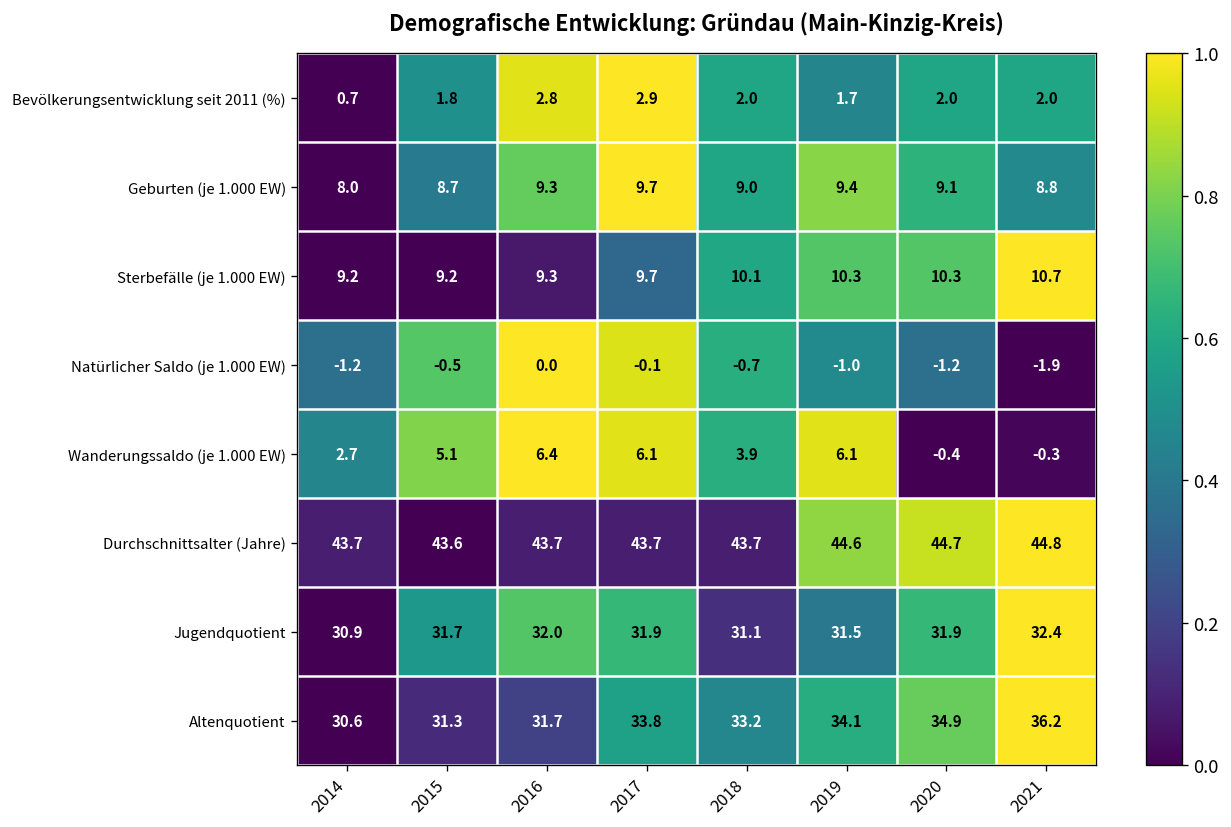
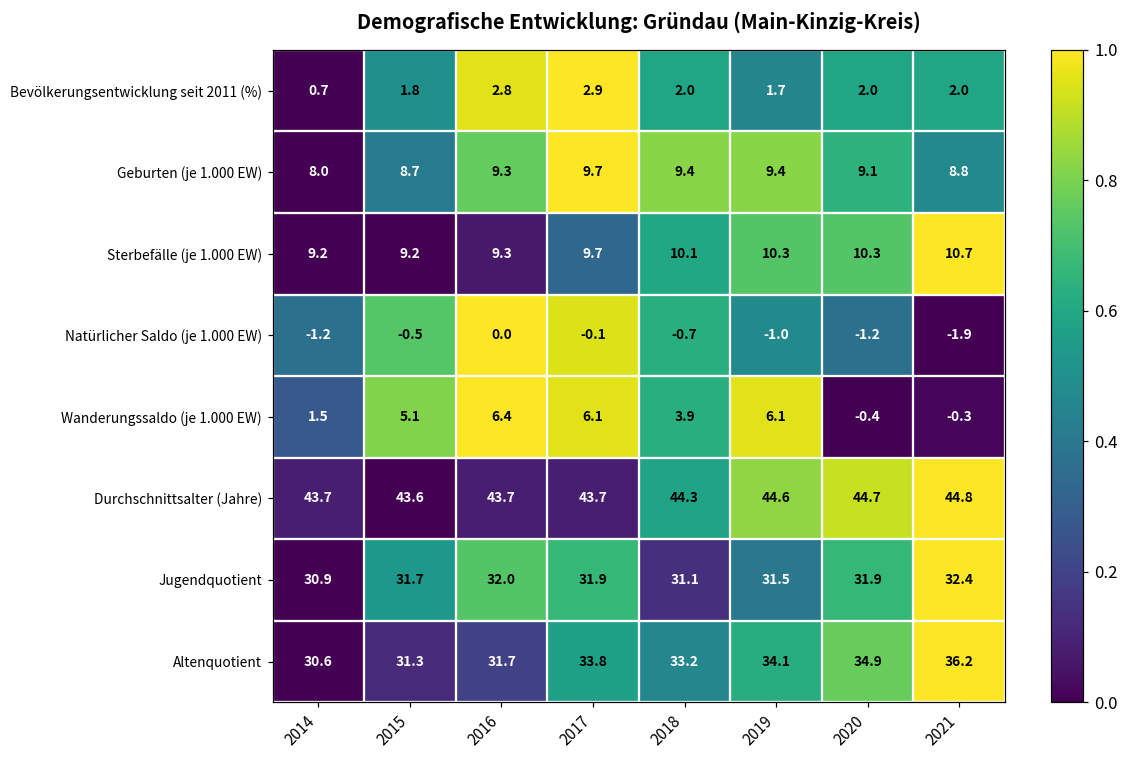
Geburten (je 1.000 EW), 2018: 9.0 -> 9.4
Wanderungssaldo (je 1.000 EW), 2014: 2.7 -> 1.5
Durchschnittsalter (Jahre), 2018: 43.7 -> 44.3
